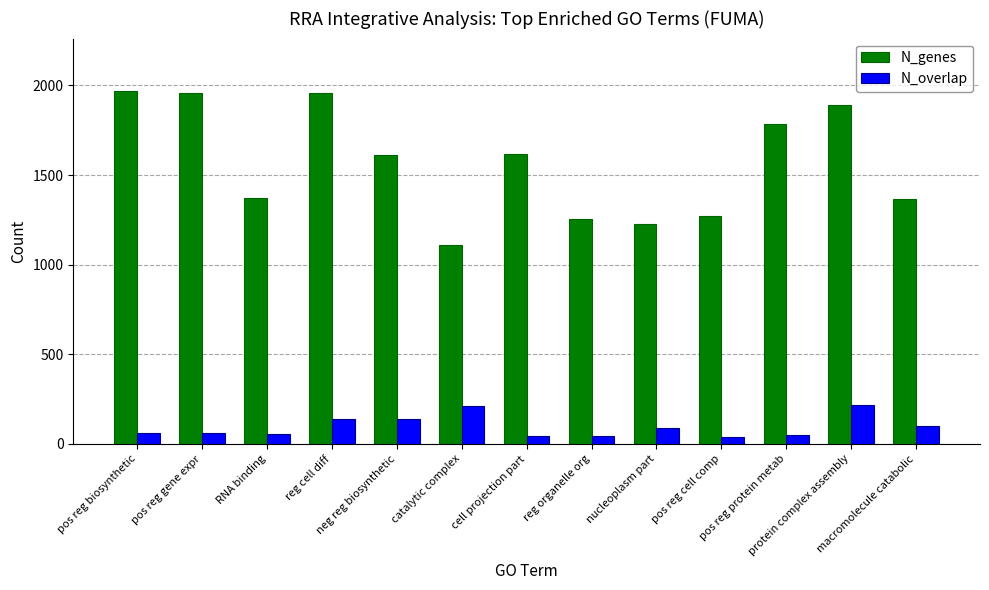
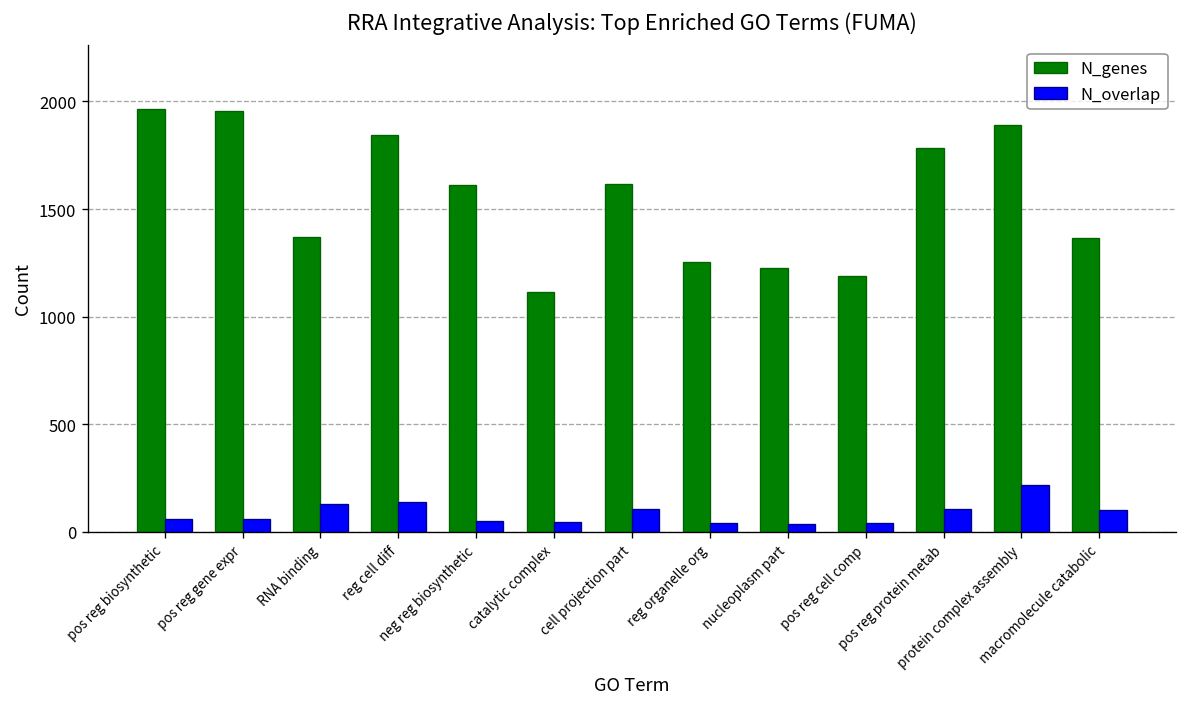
N_overlap, RNA binding: 60 -> 130
N_genes, reg cell diff: 1960 -> 1840
N_overlap, neg reg biosynthetic: 140 -> 50
N_overlap, catalytic complex: 210 -> 40
N_overlap, cell projection part: 50 -> 100
N_overlap, nucleoplasm part: 90 -> 40
N_genes, pos reg cell comp: 1270 -> 1190
N_overlap, pos reg protein metab: 50 -> 100
